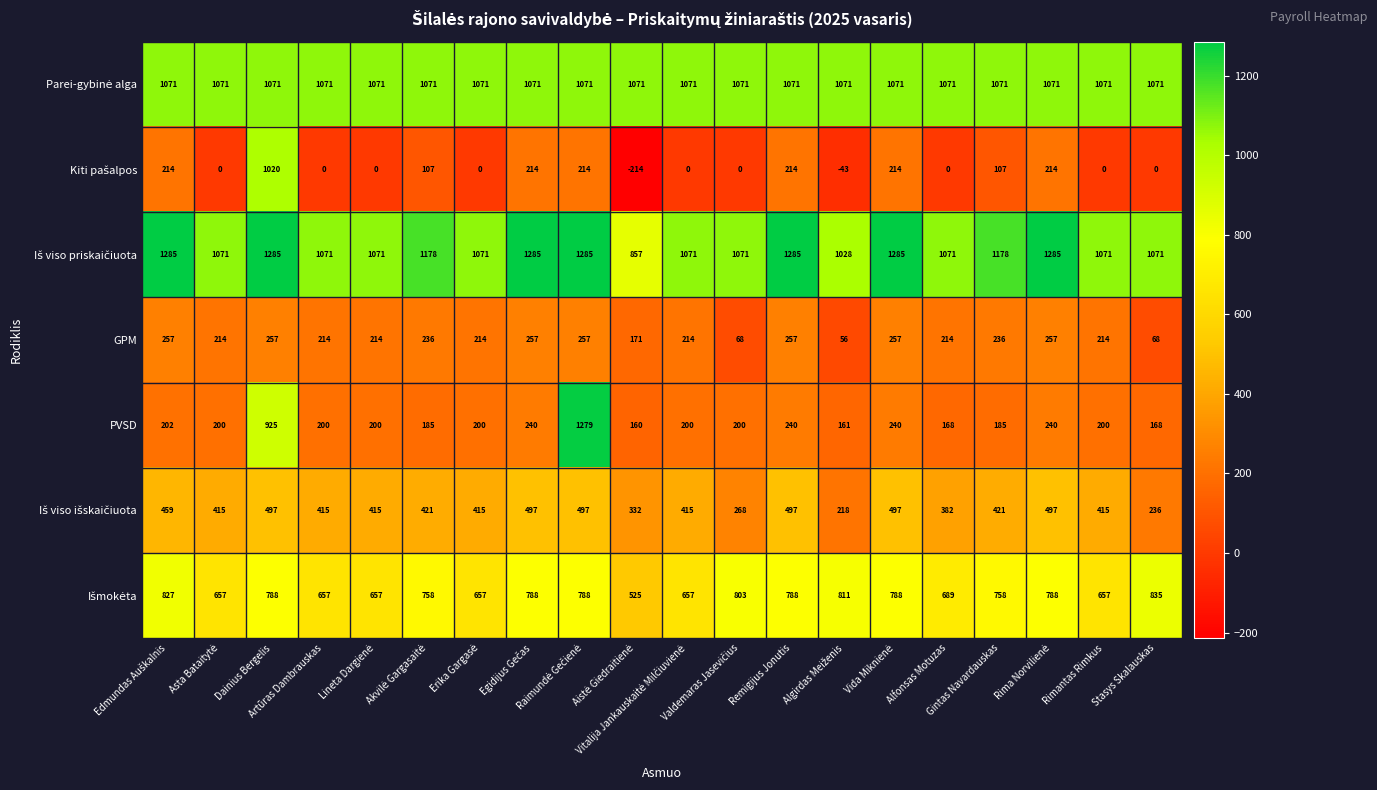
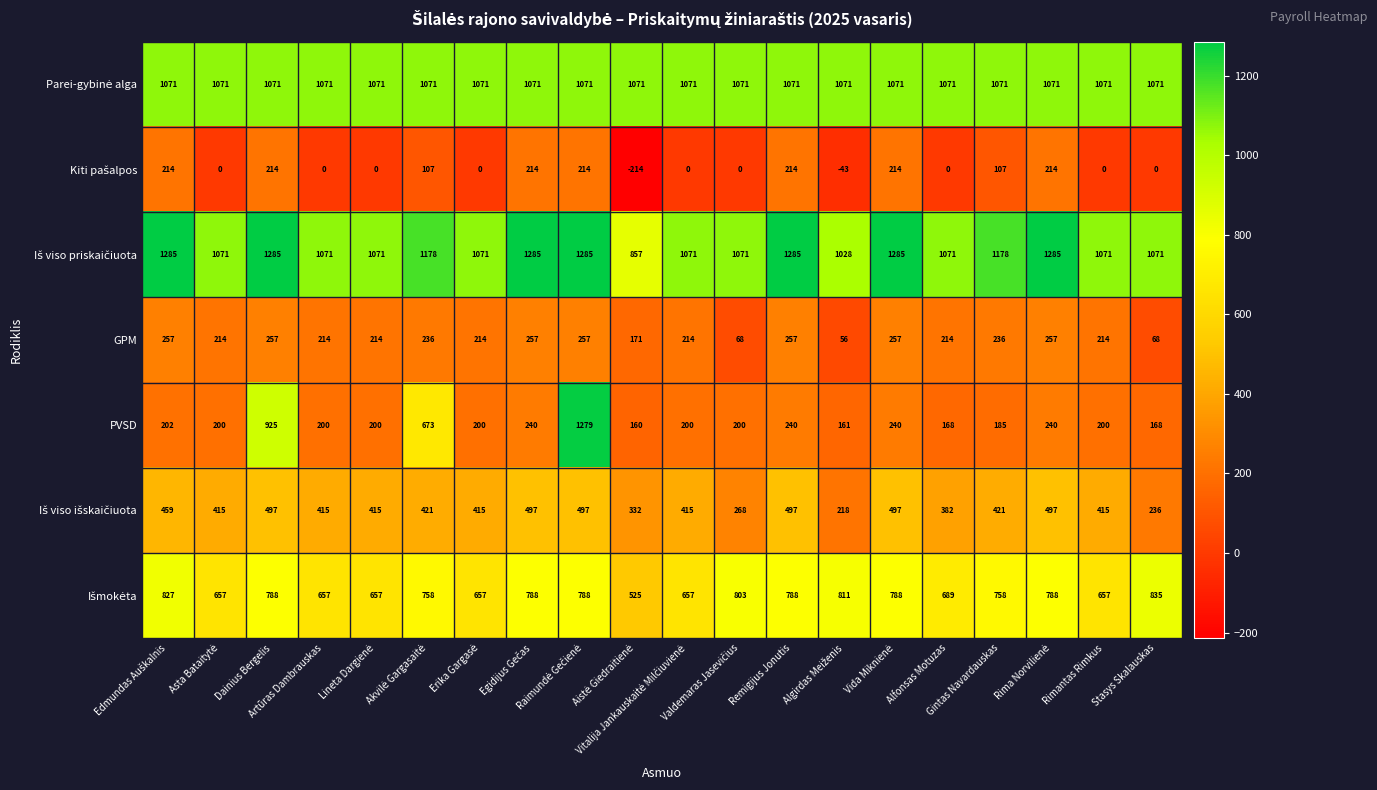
Kiti pašalpos, Dainius Bergelis: 1020 -> 214
PVSD, Akvilė Gargasaitė: 185 -> 673
